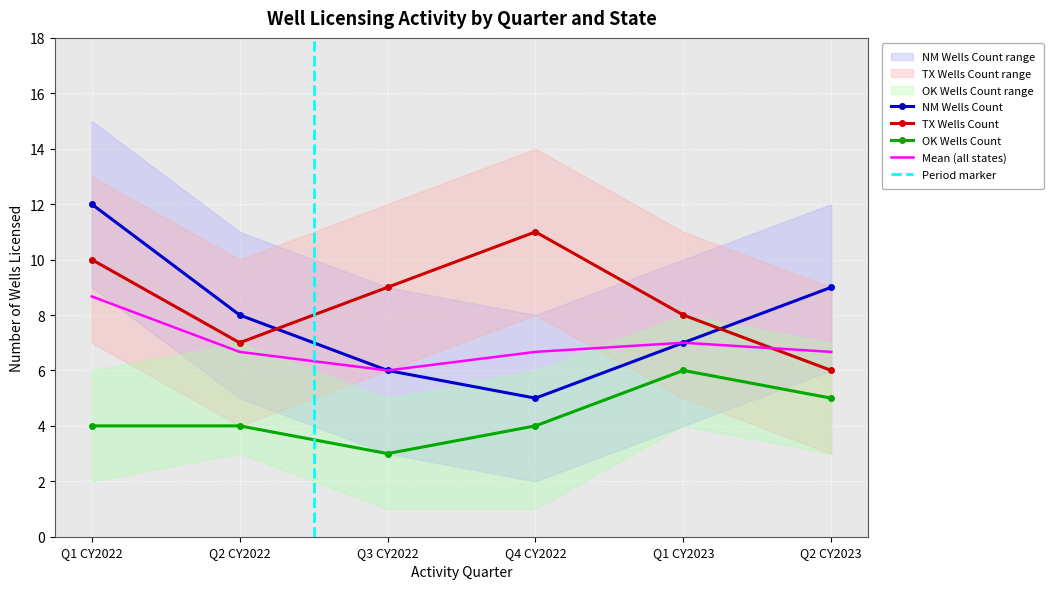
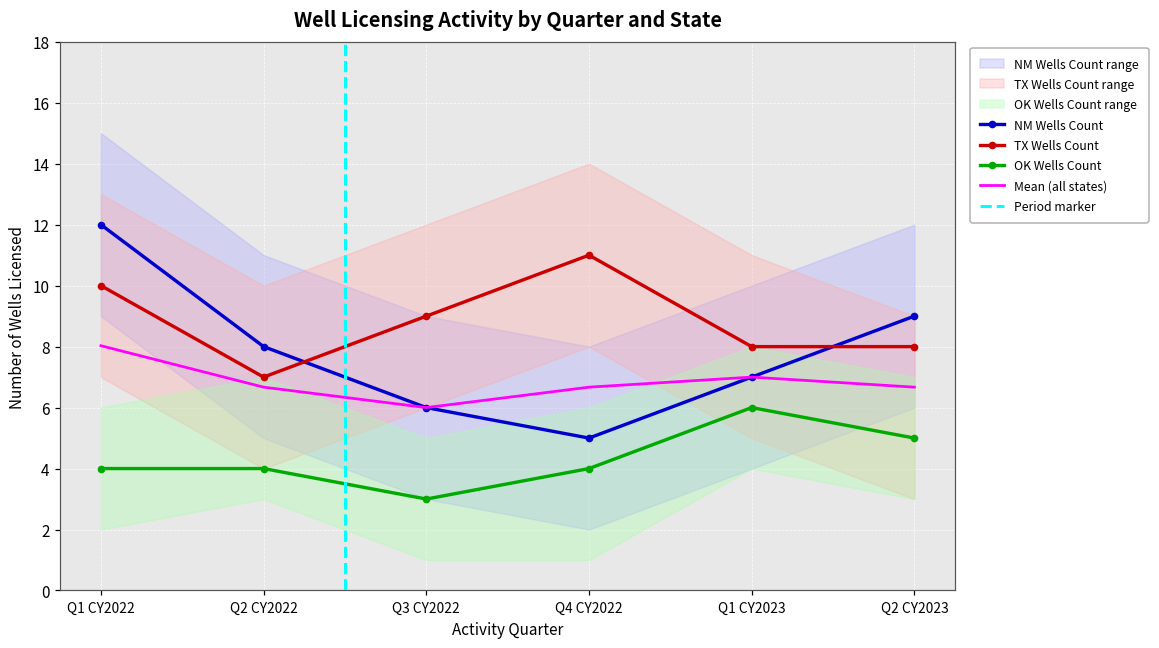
Mean (all states), Q1 CY2022: 8.7 -> 8.0
TX Wells Count, Q2 CY2023: 6 -> 8
